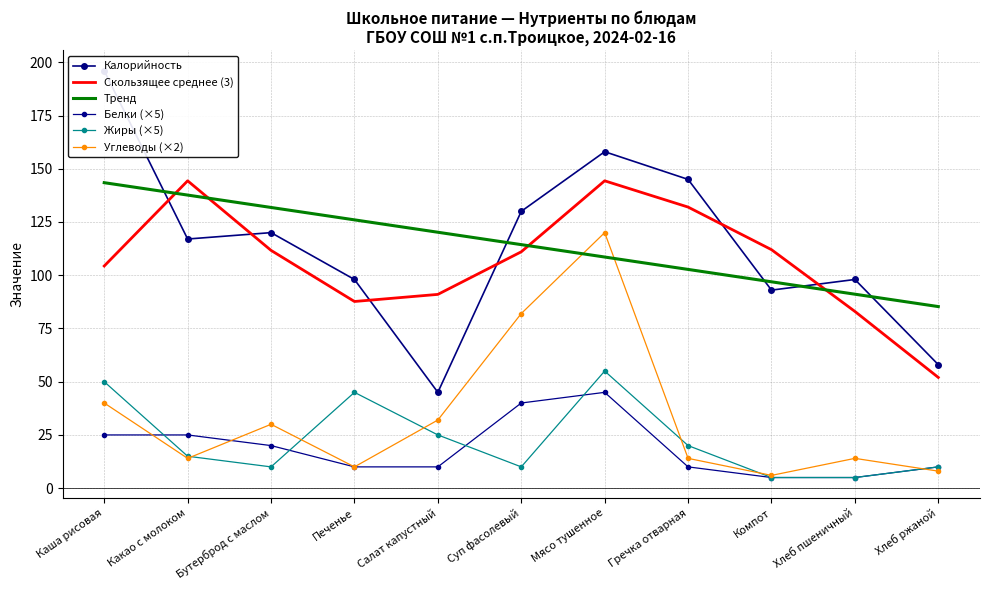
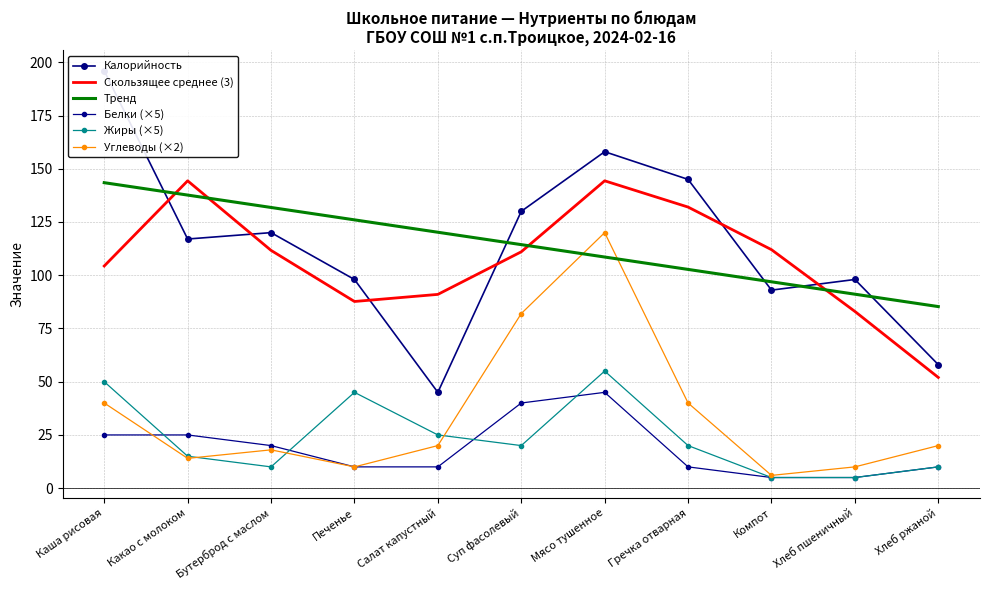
Углеводы (×2), Бутерброд с маслом: 30 -> 18
Углеводы (×2), Салат капустный: 32 -> 20
Жиры (×5), Суп фасолевый: 10 -> 20
Углеводы (×2), Гречка отварная: 14 -> 40
Углеводы (×2), Хлеб пшеничный: 14 -> 10
Углеводы (×2), Хлеб ржаной: 8 -> 20
